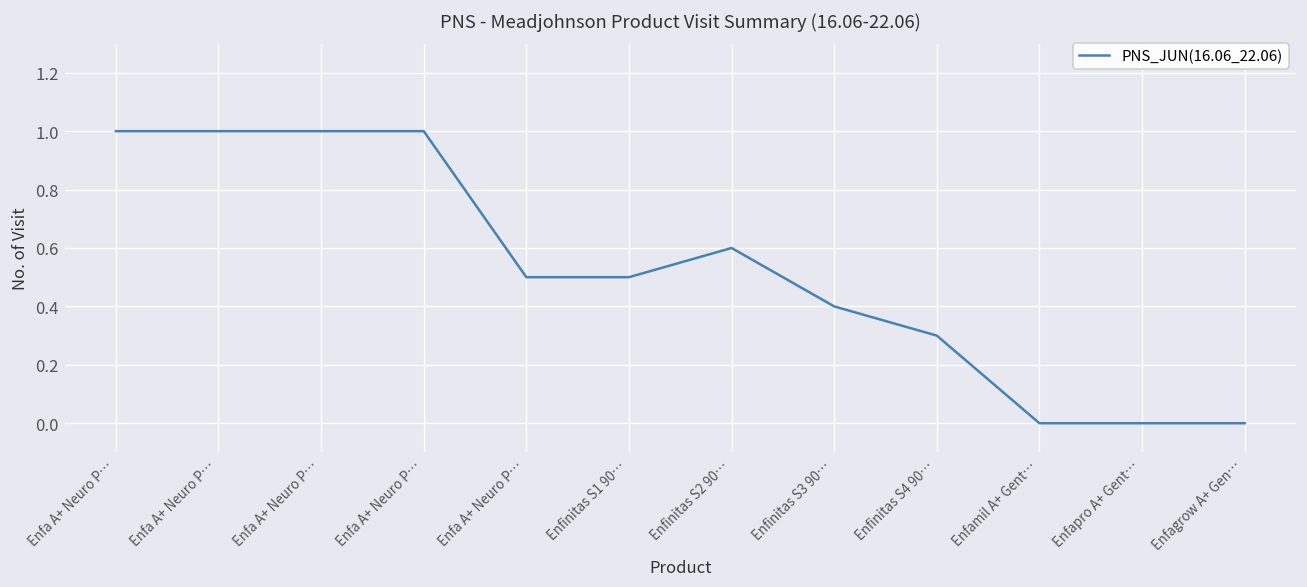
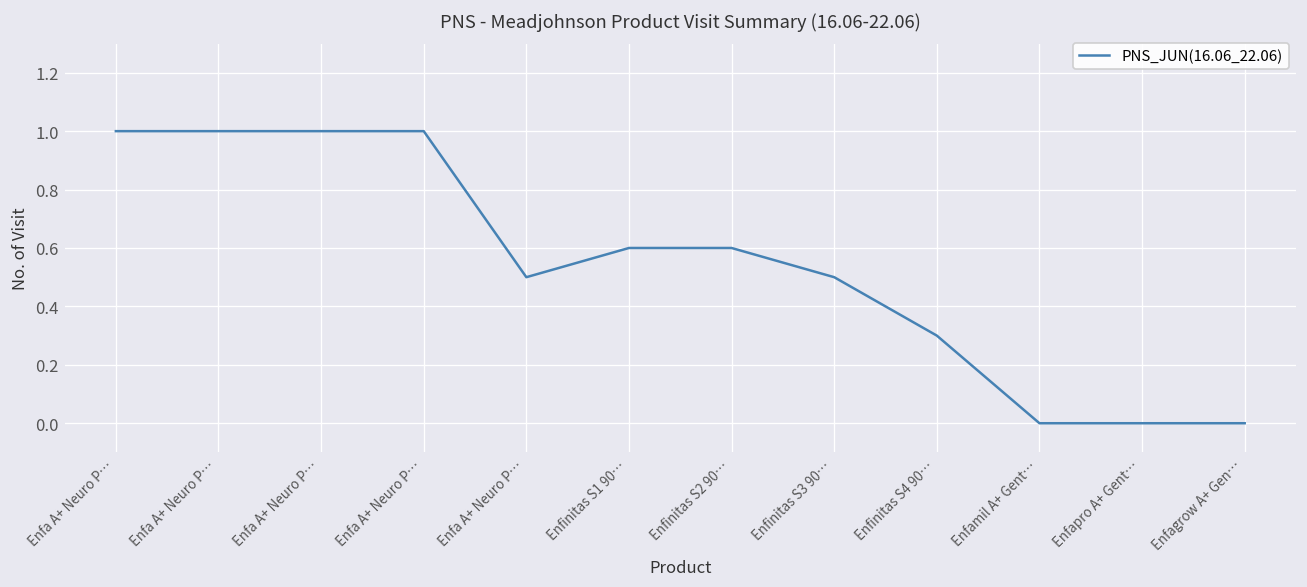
Enfinitas S1 90…: 0.5 -> 0.6
Enfinitas S3 90…: 0.4 -> 0.5
